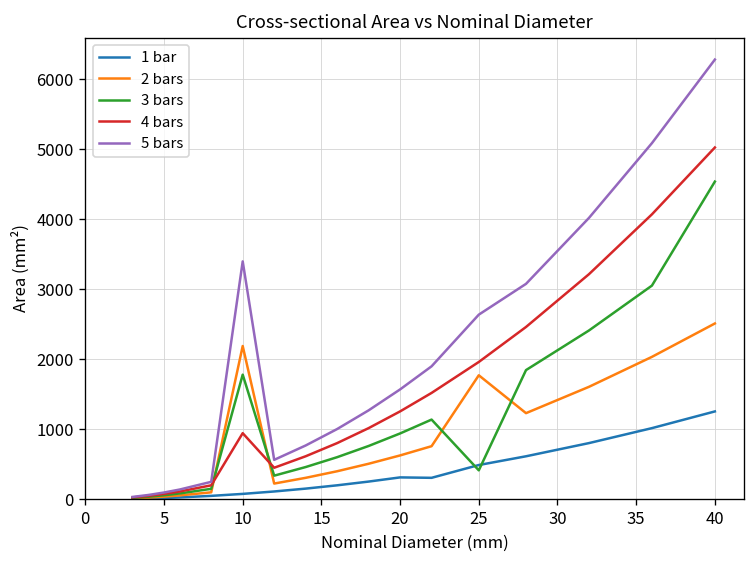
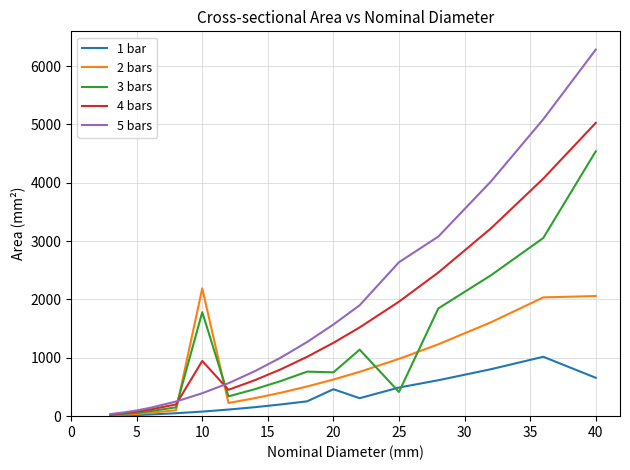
5 bars, 10: 3400 -> 400
1 bar, 20: 300 -> 500
3 bars, 20: 900 -> 800
2 bars, 25: 1800 -> 1000
1 bar, 40: 1300 -> 700
2 bars, 40: 2500 -> 2100
